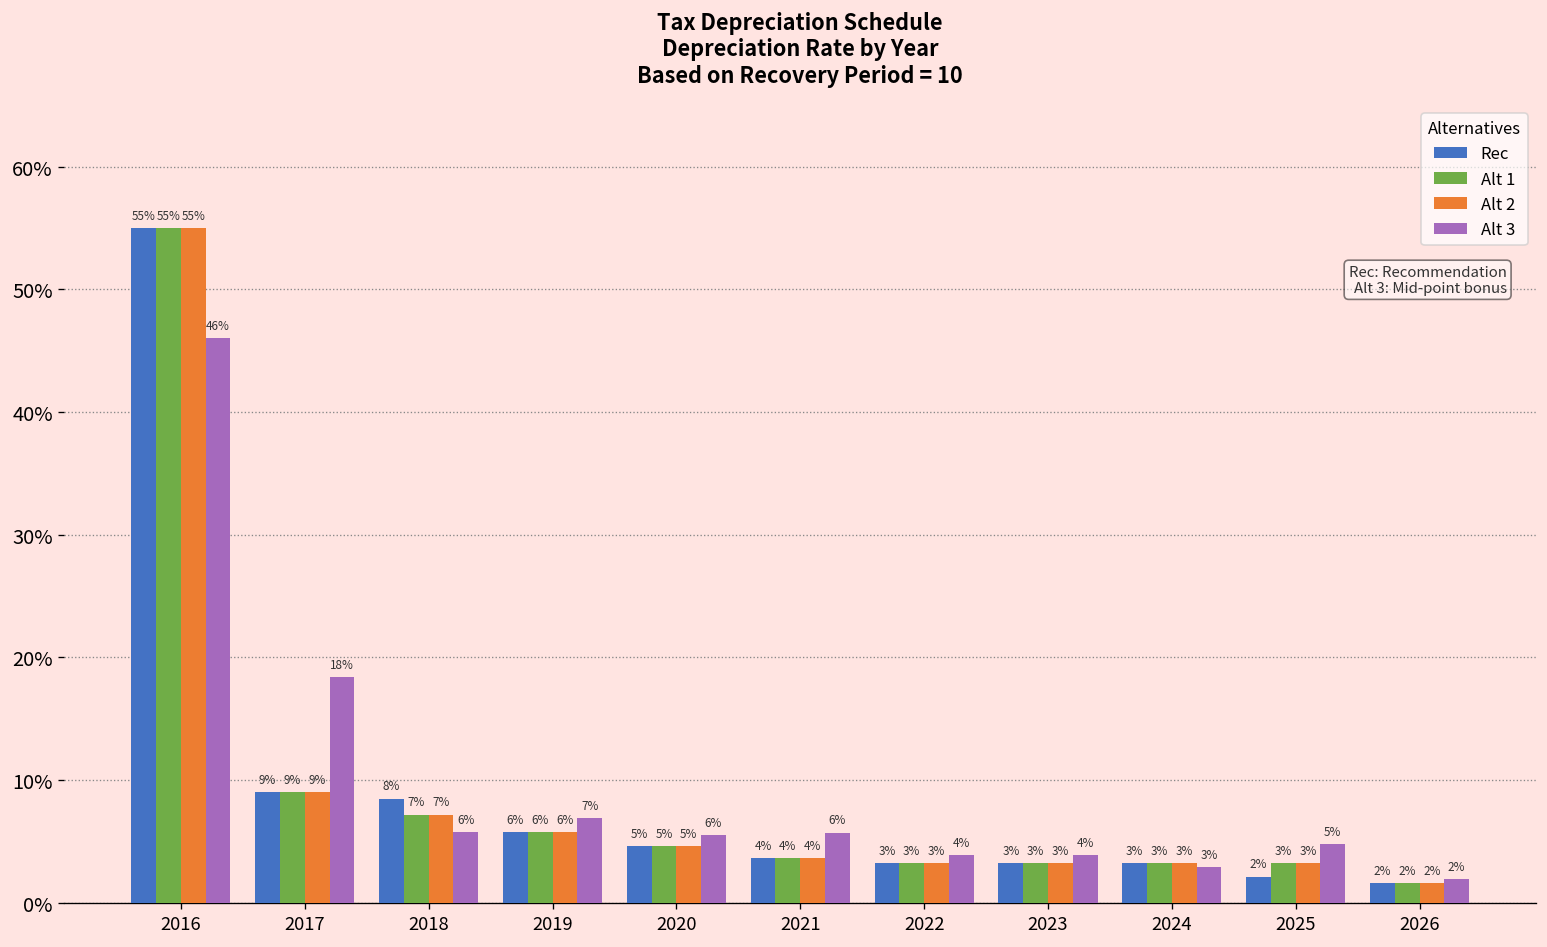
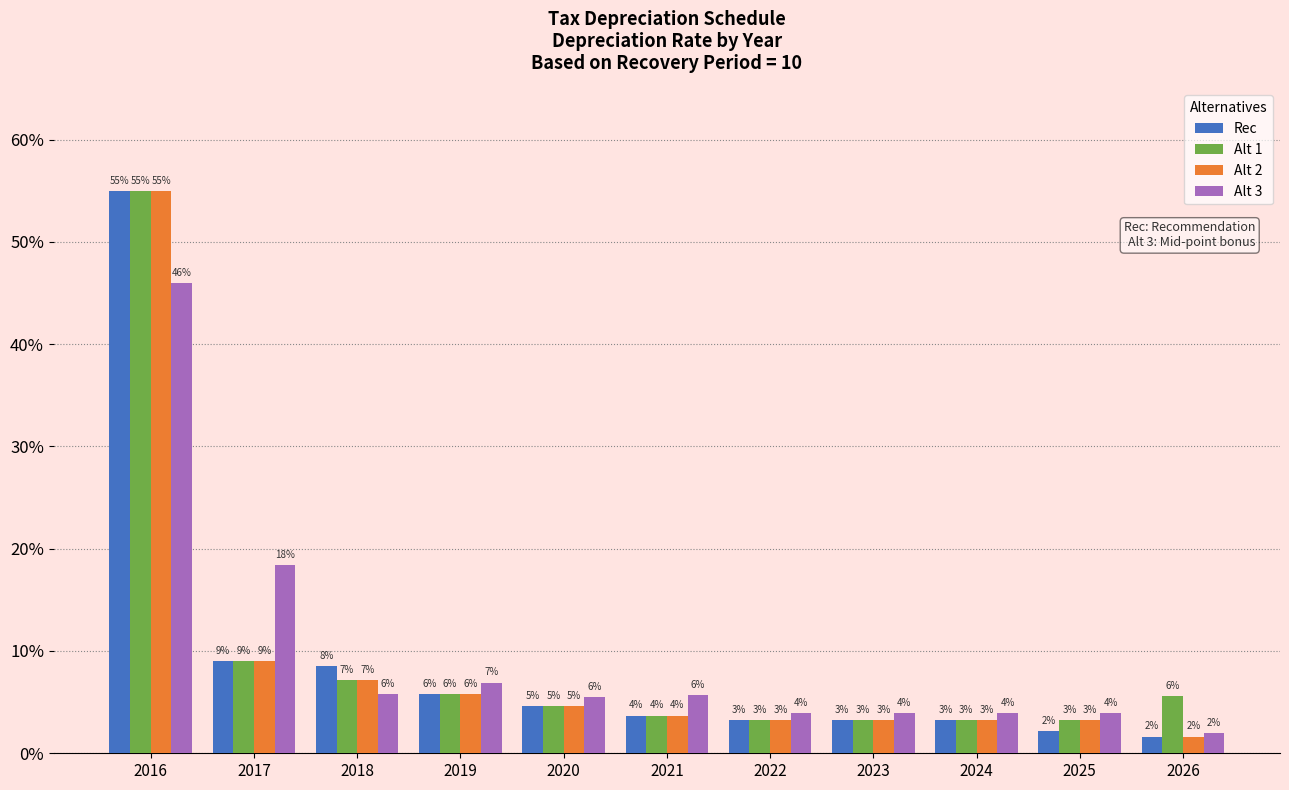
Alt 3, 2024: 3% -> 4%
Alt 3, 2025: 5% -> 4%
Alt 1, 2026: 2% -> 6%
